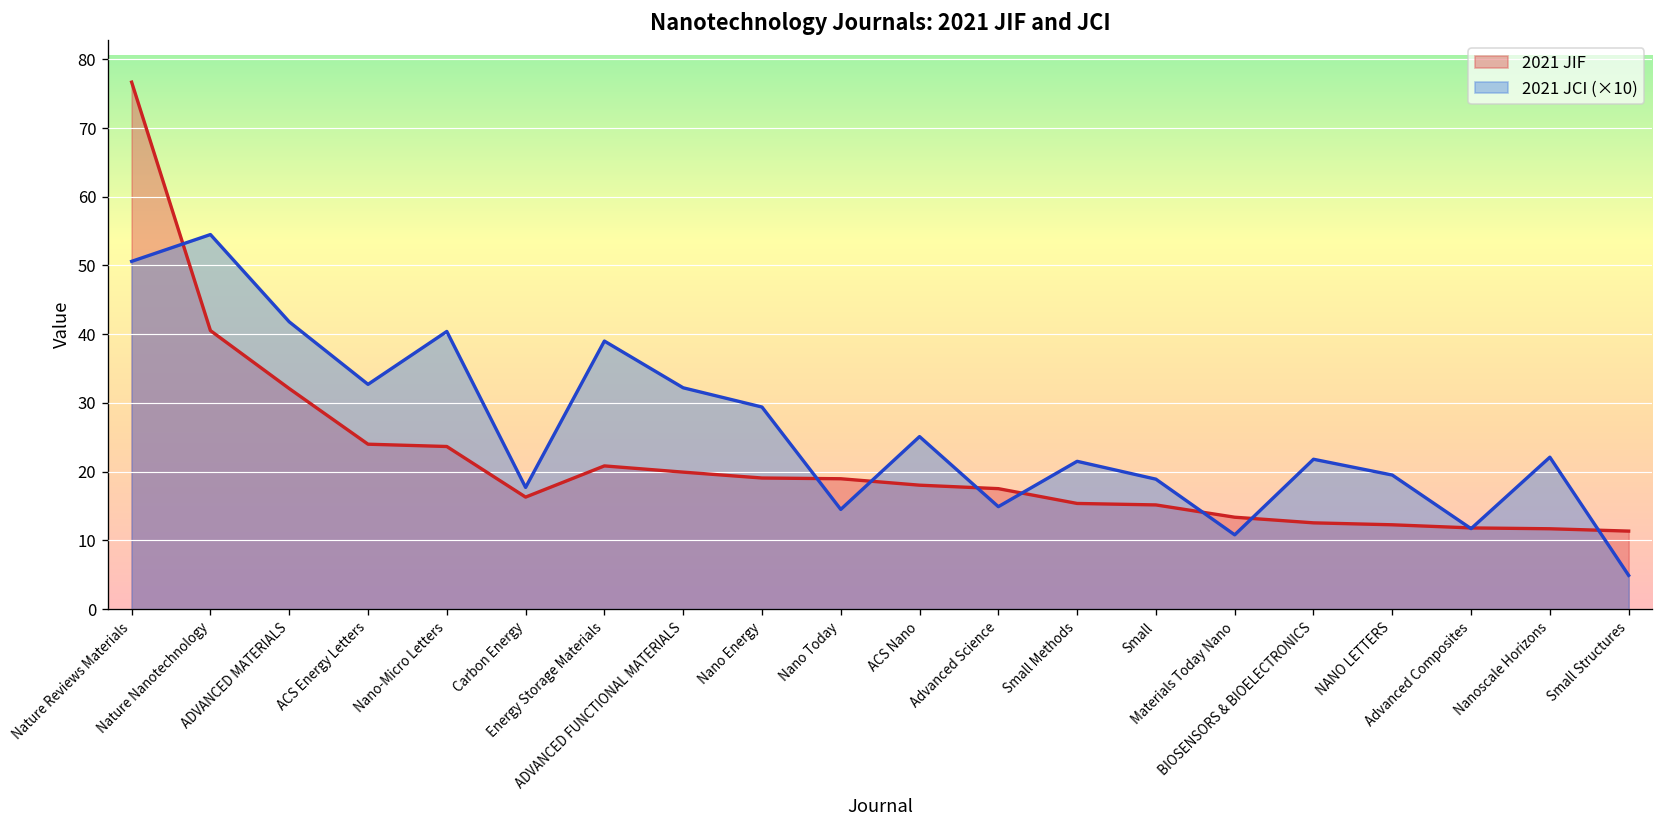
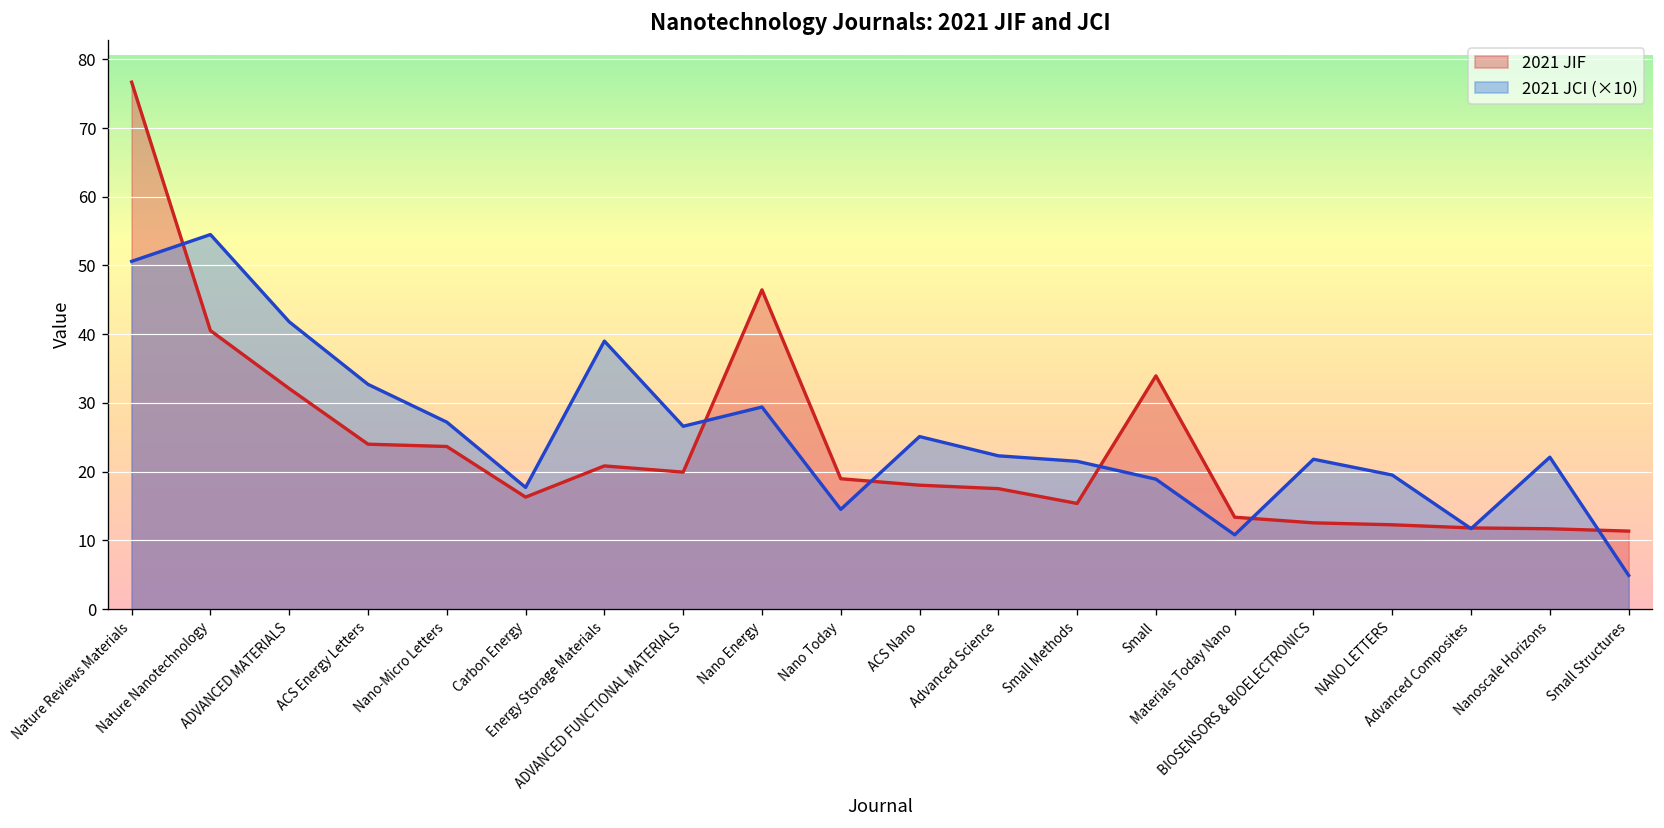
2021 JCI (×10), Nano-Micro Letters: 40 -> 27
2021 JCI (×10), ADVANCED FUNCTIONAL MATERIALS: 32 -> 27
2021 JIF, Nano Energy: 19 -> 46
2021 JCI (×10), Advanced Science: 15 -> 22
2021 JIF, Small: 15 -> 34
